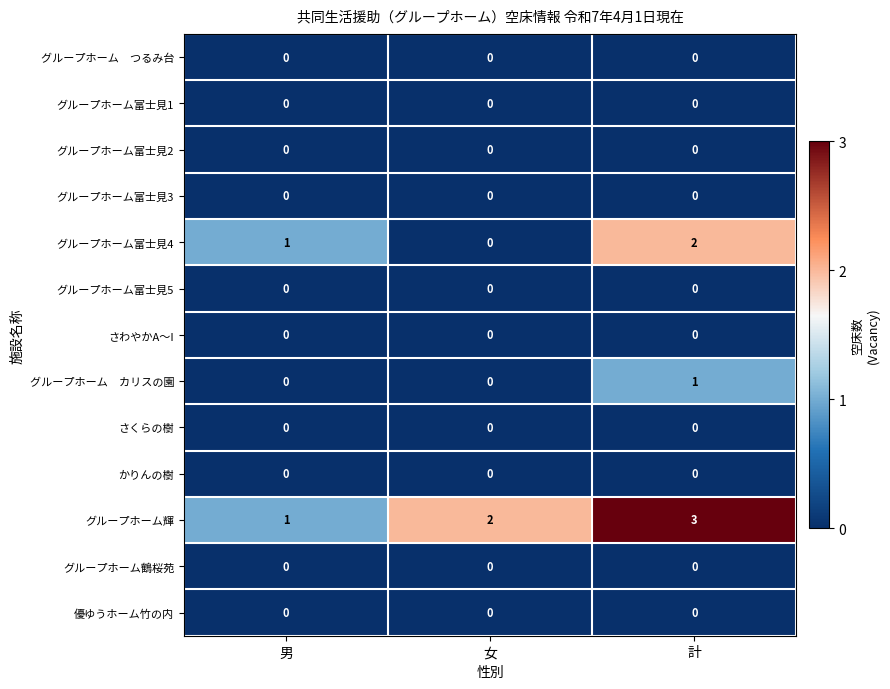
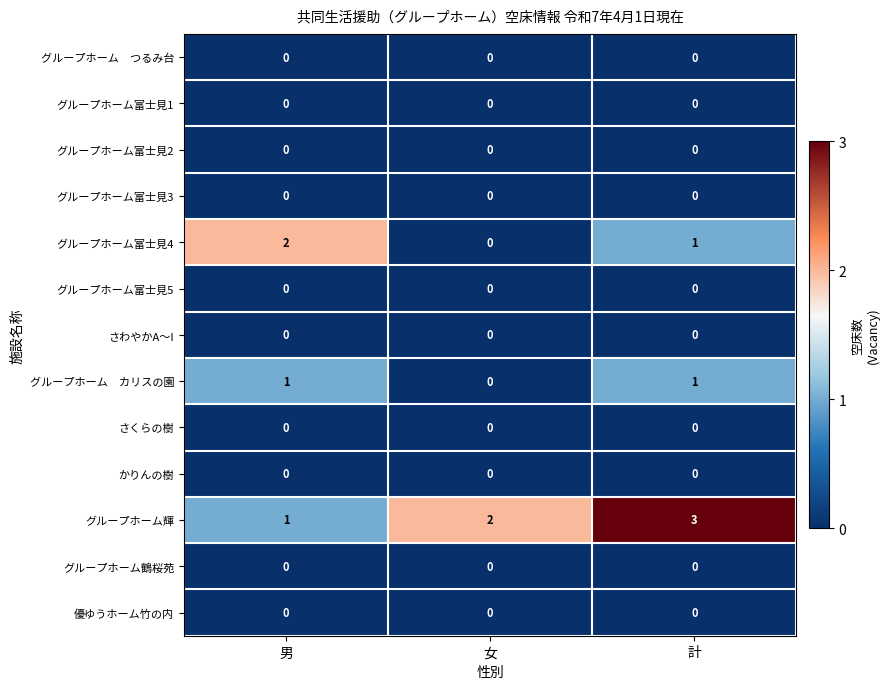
グループホーム富士見4, 男: 1 -> 2
グループホーム富士見4, 計: 2 -> 1
グループホーム カリスの園, 男: 0 -> 1
